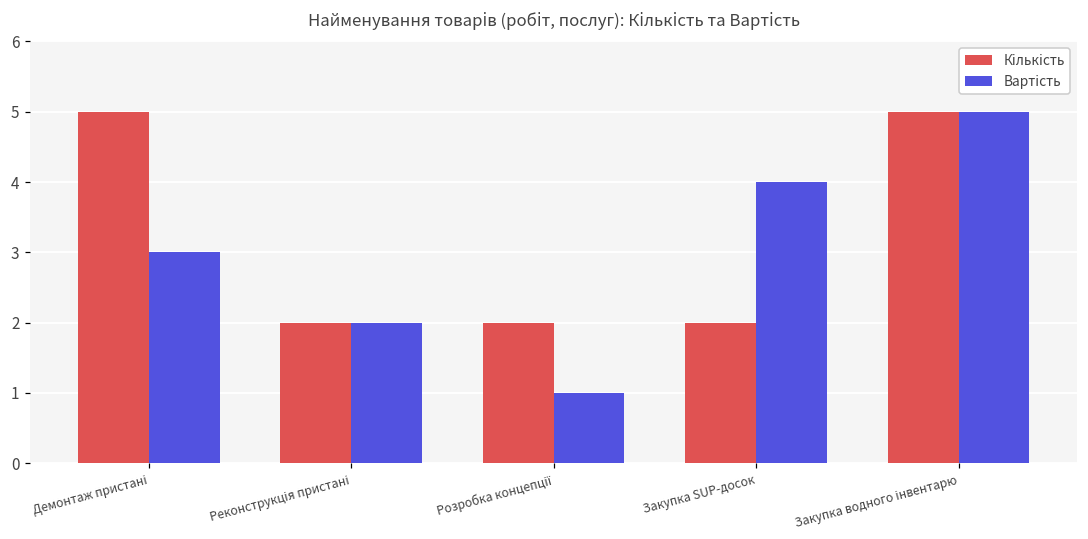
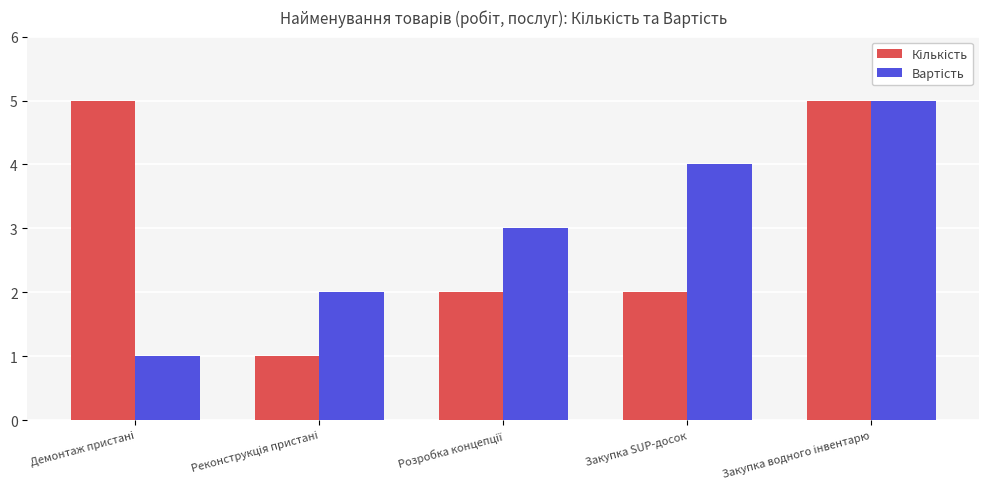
Вартість, Демонтаж пристані: 3 -> 1
Кількість, Реконструкція пристані: 2 -> 1
Вартість, Розробка концепції: 1 -> 3
